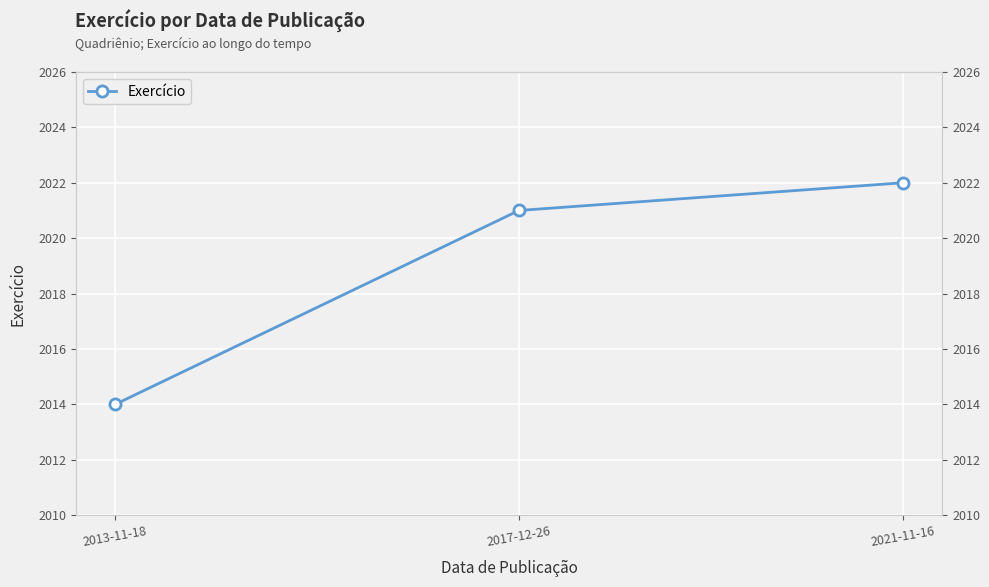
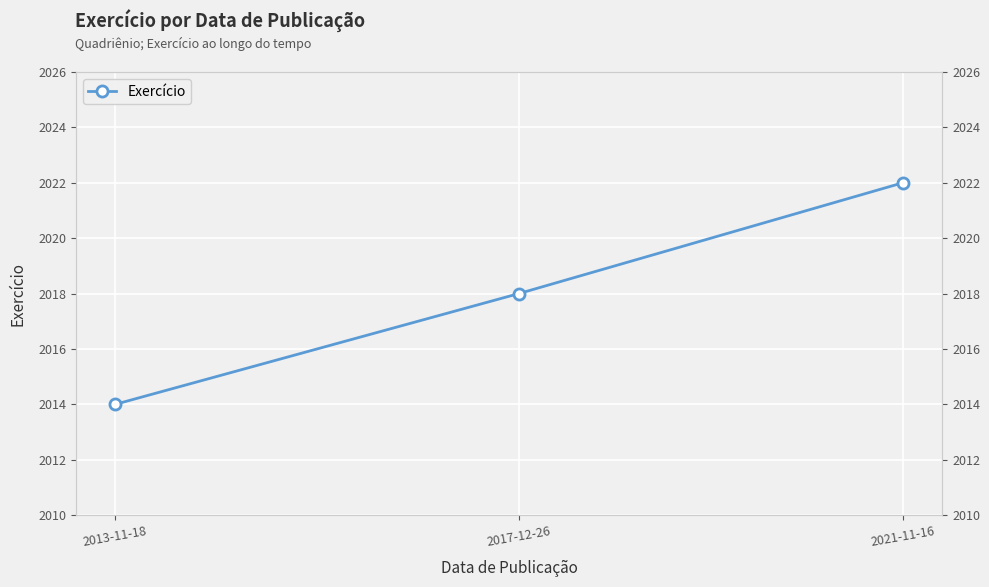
2017-12-26: 2021 -> 2018
